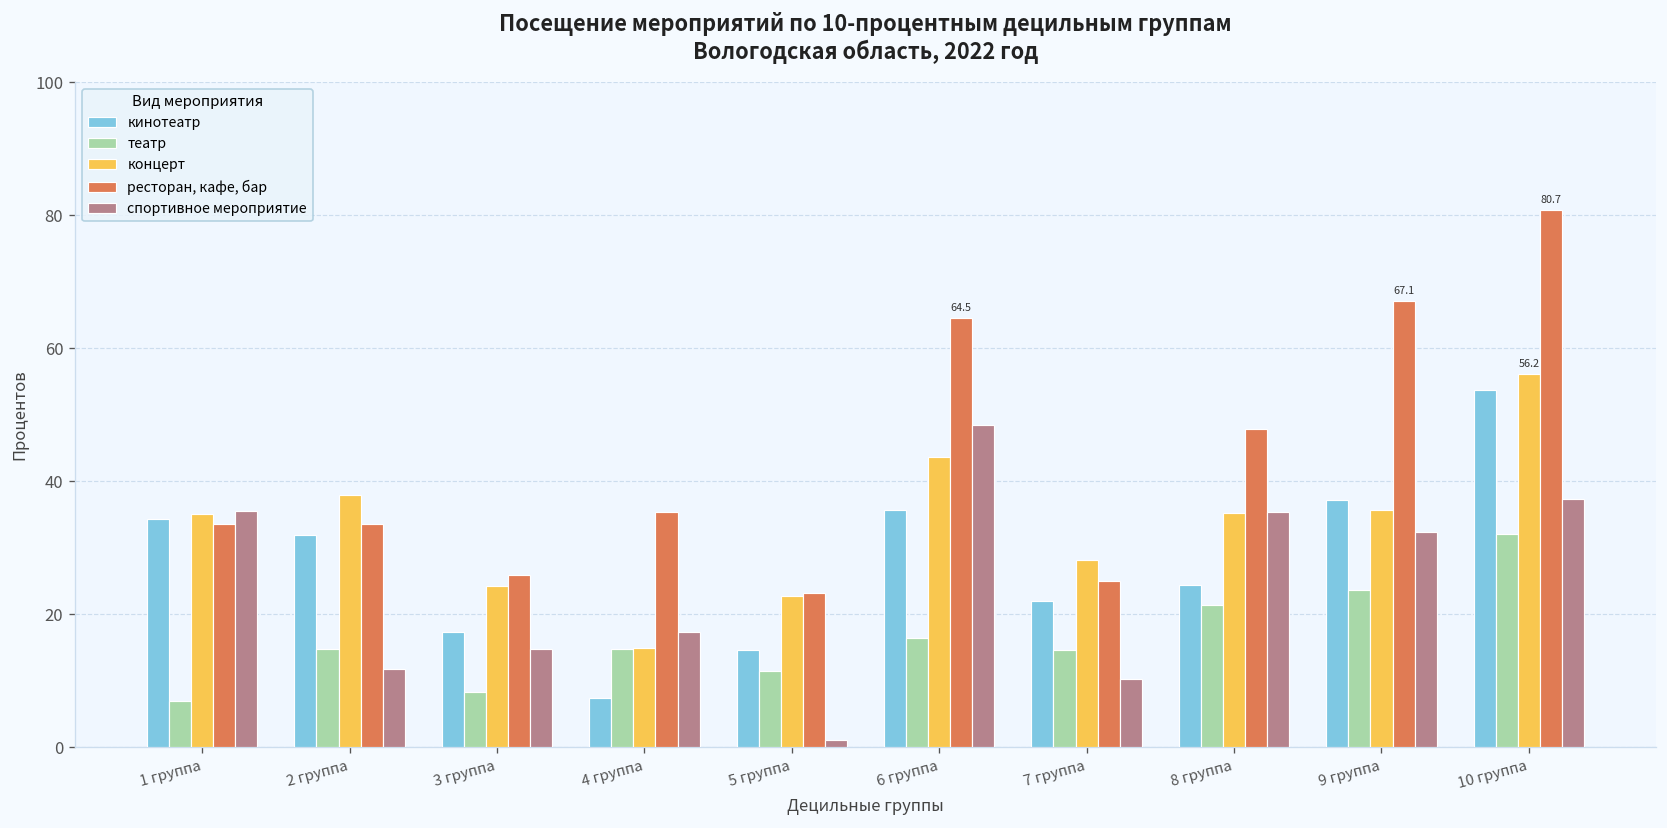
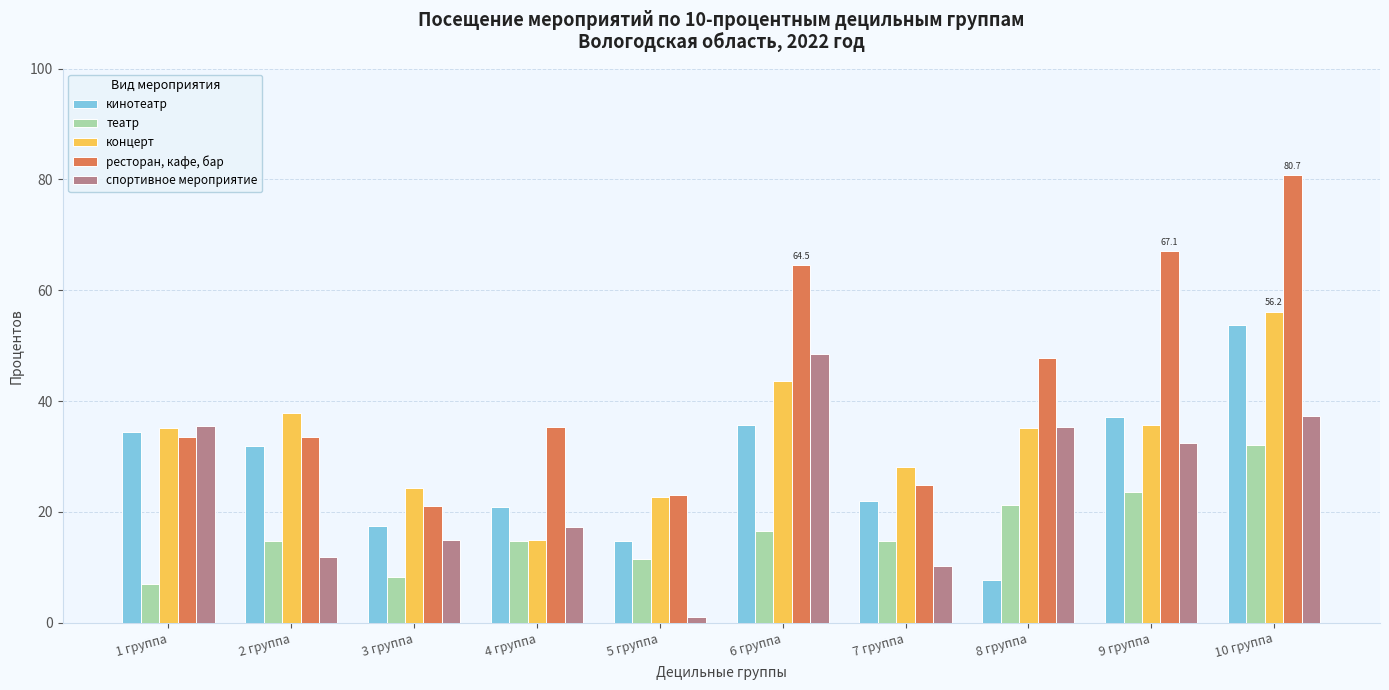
ресторан, кафе, бар, 3 группа: 26 -> 21
кинотеатр, 4 группа: 7 -> 21
кинотеатр, 8 группа: 24 -> 8
